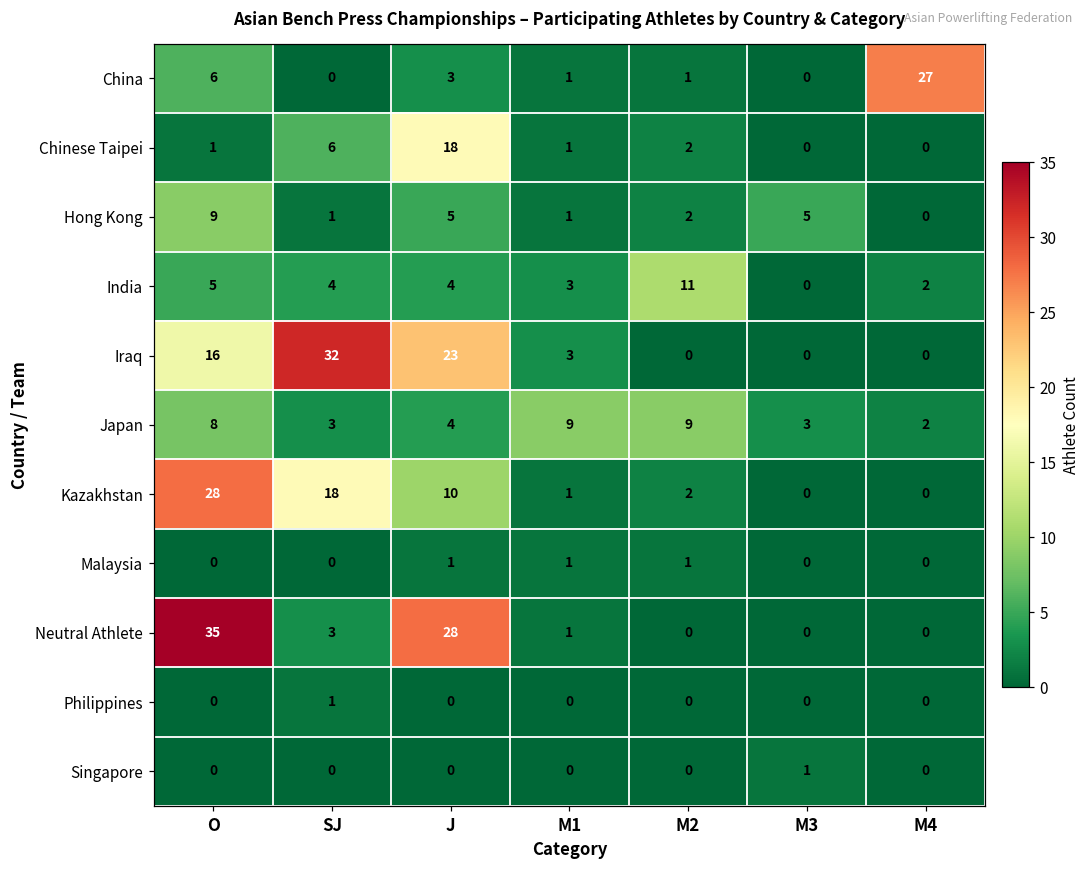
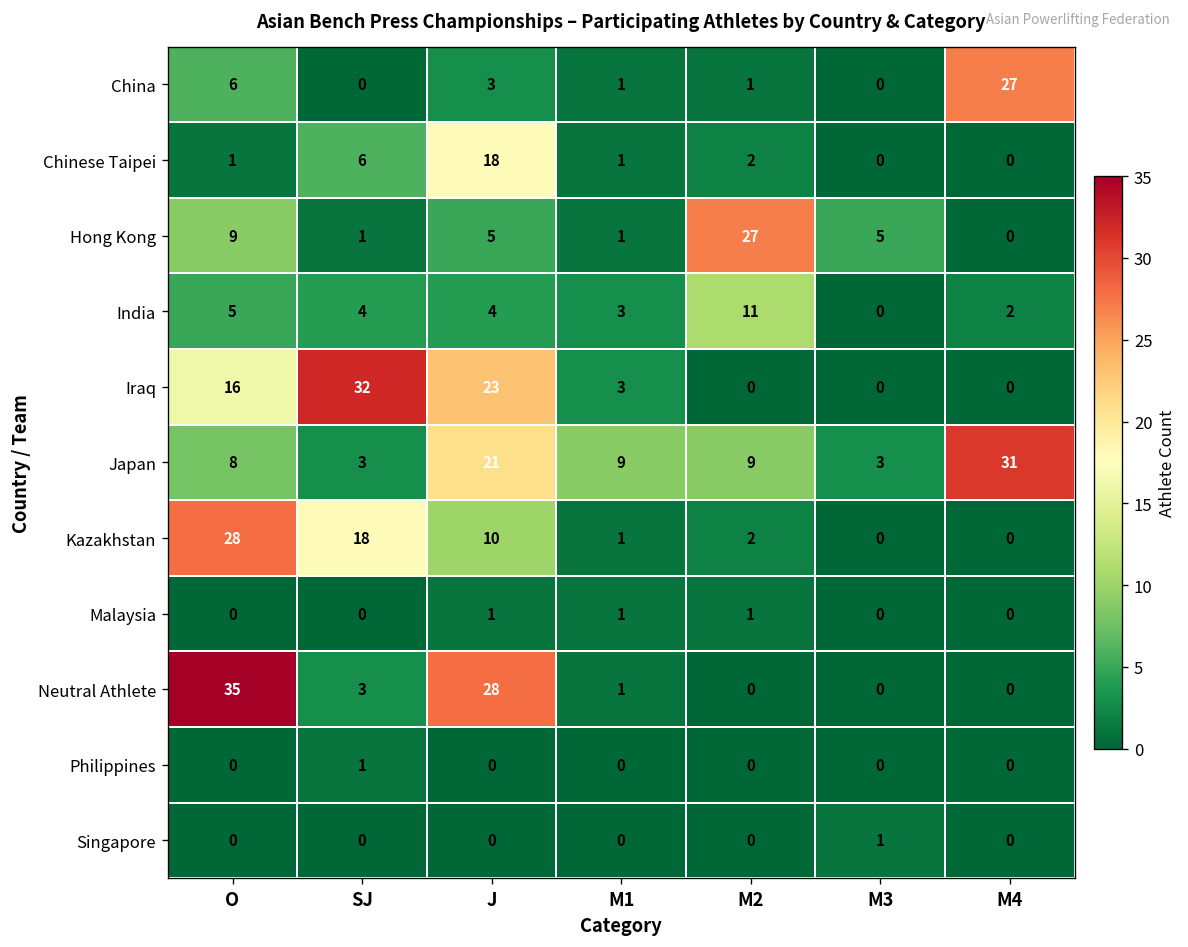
Hong Kong, M2: 2 -> 27
Japan, J: 4 -> 21
Japan, M4: 2 -> 31
